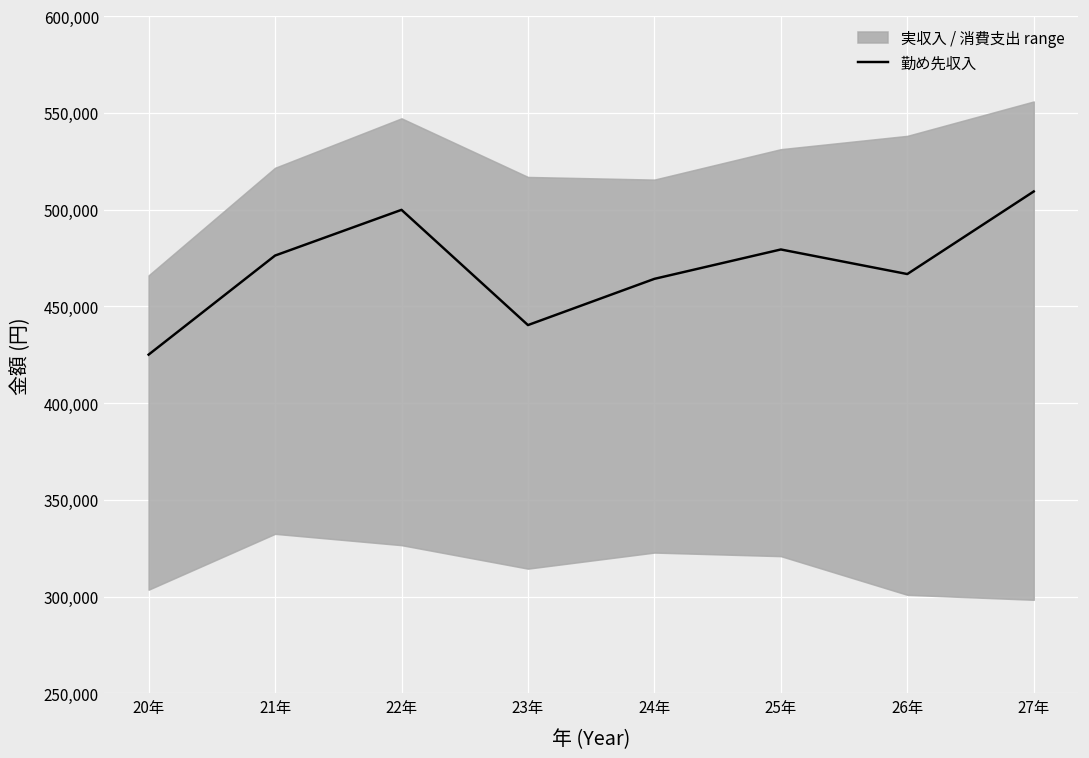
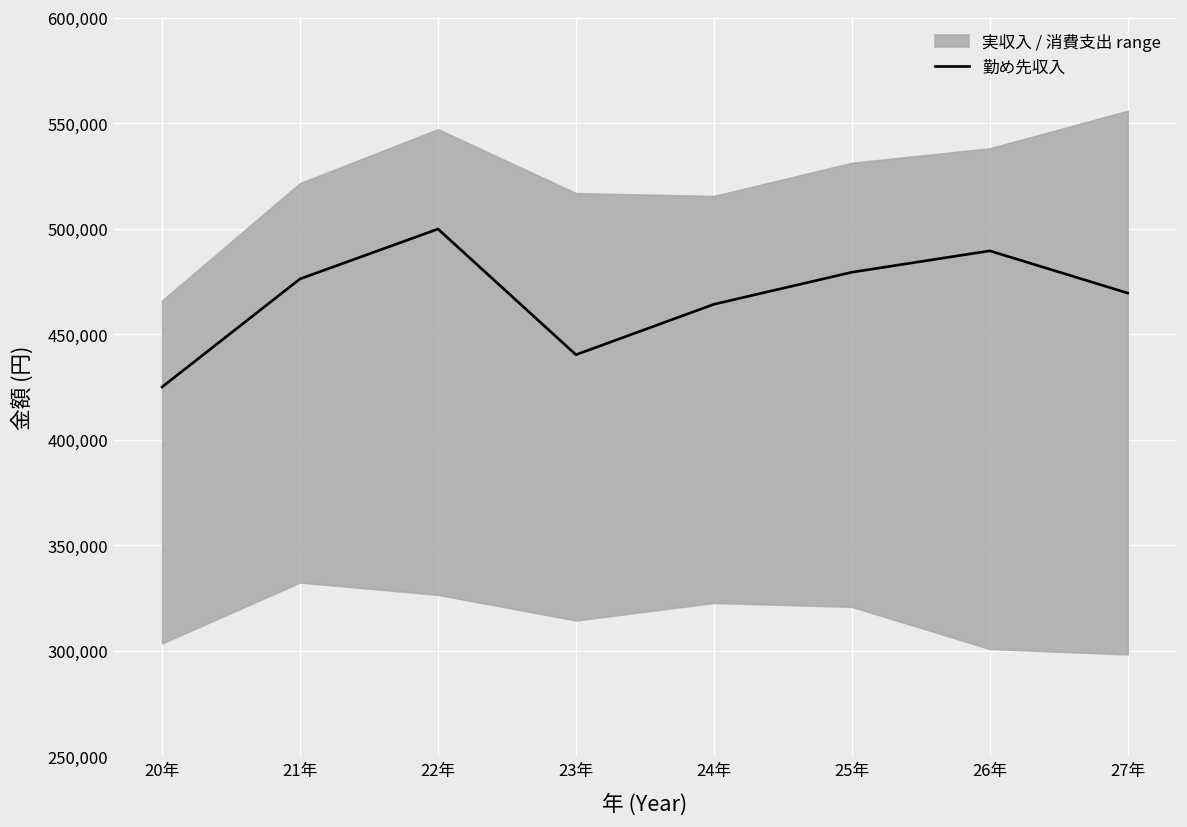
勤め先収入, 26年: 467,000 -> 490,000
勤め先収入, 27年: 509,000 -> 470,000
